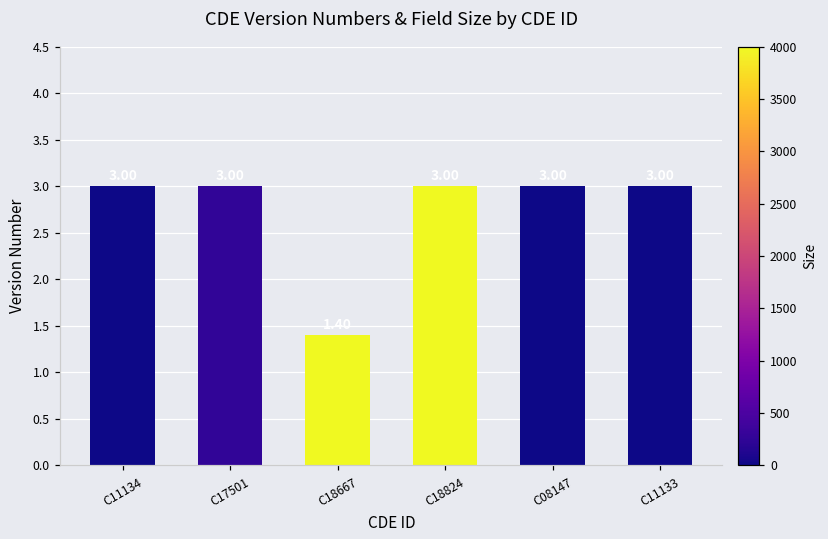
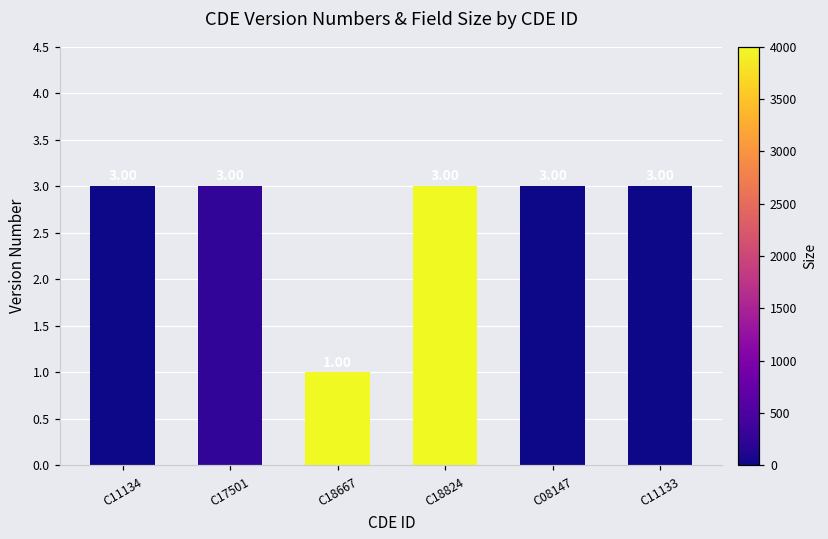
C18667: 1.4 -> 1.0
